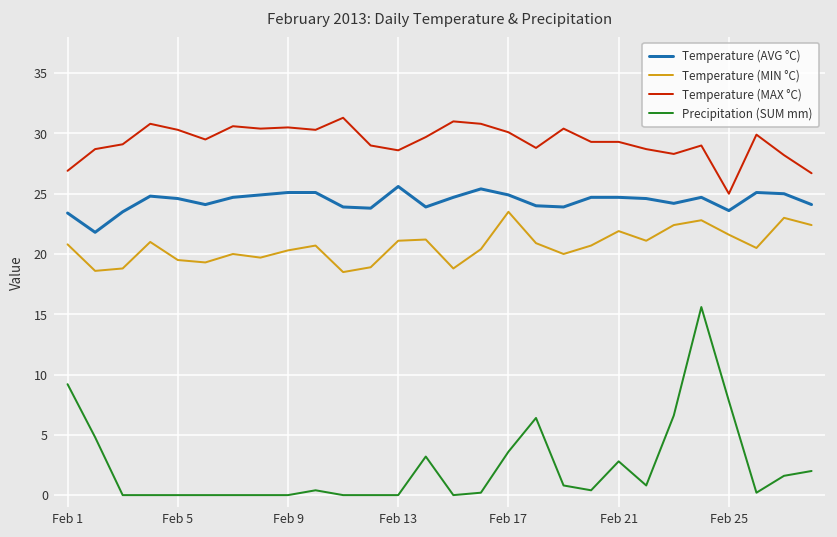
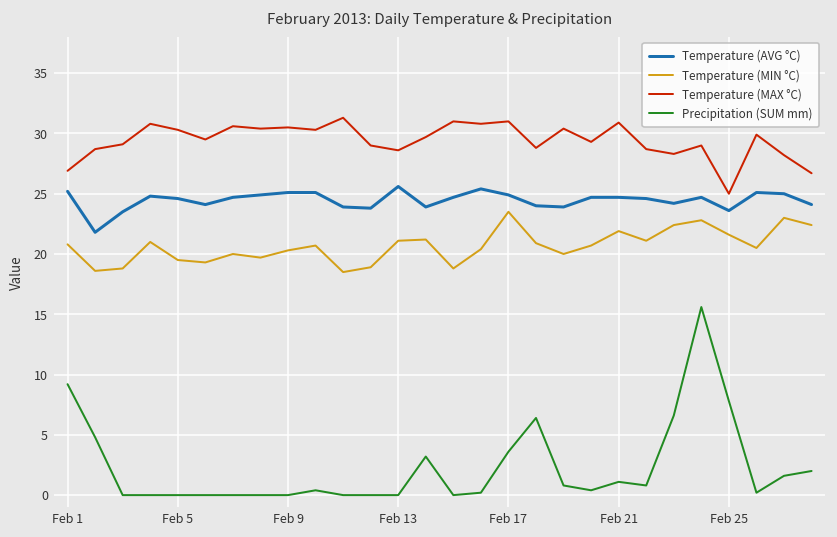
Temperature (AVG °C), Feb 1: 23.4 -> 25.2
Temperature (MAX °C), Feb 17: 30.1 -> 31.0
Temperature (MAX °C), Feb 21: 29.3 -> 30.9
Precipitation (SUM mm), Feb 21: 2.8 -> 1.1
